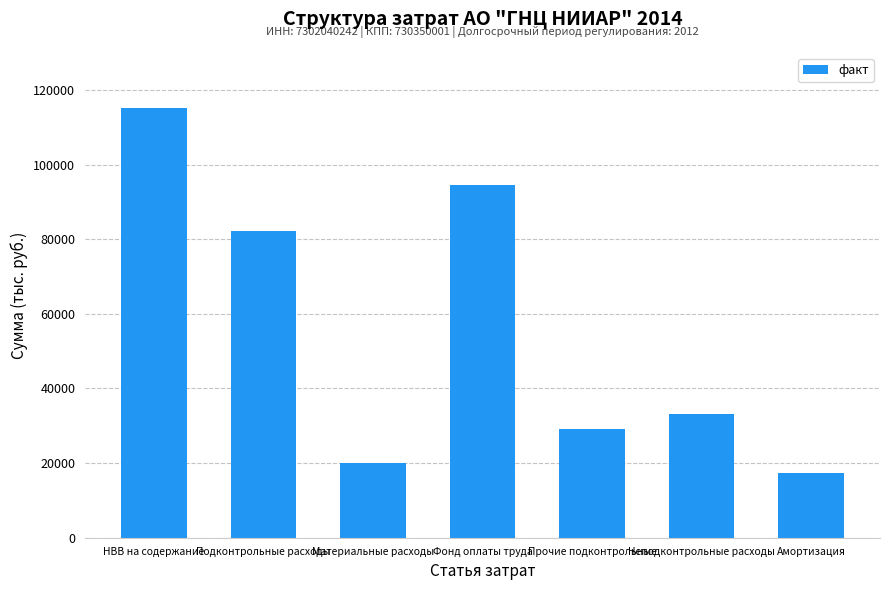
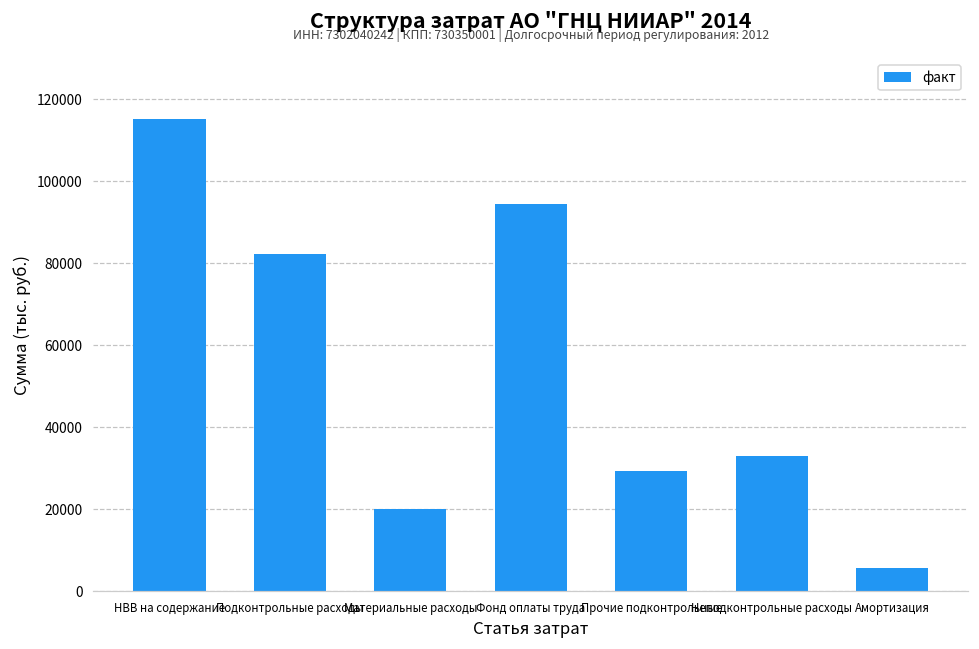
Амортизация: 17000 -> 6000
